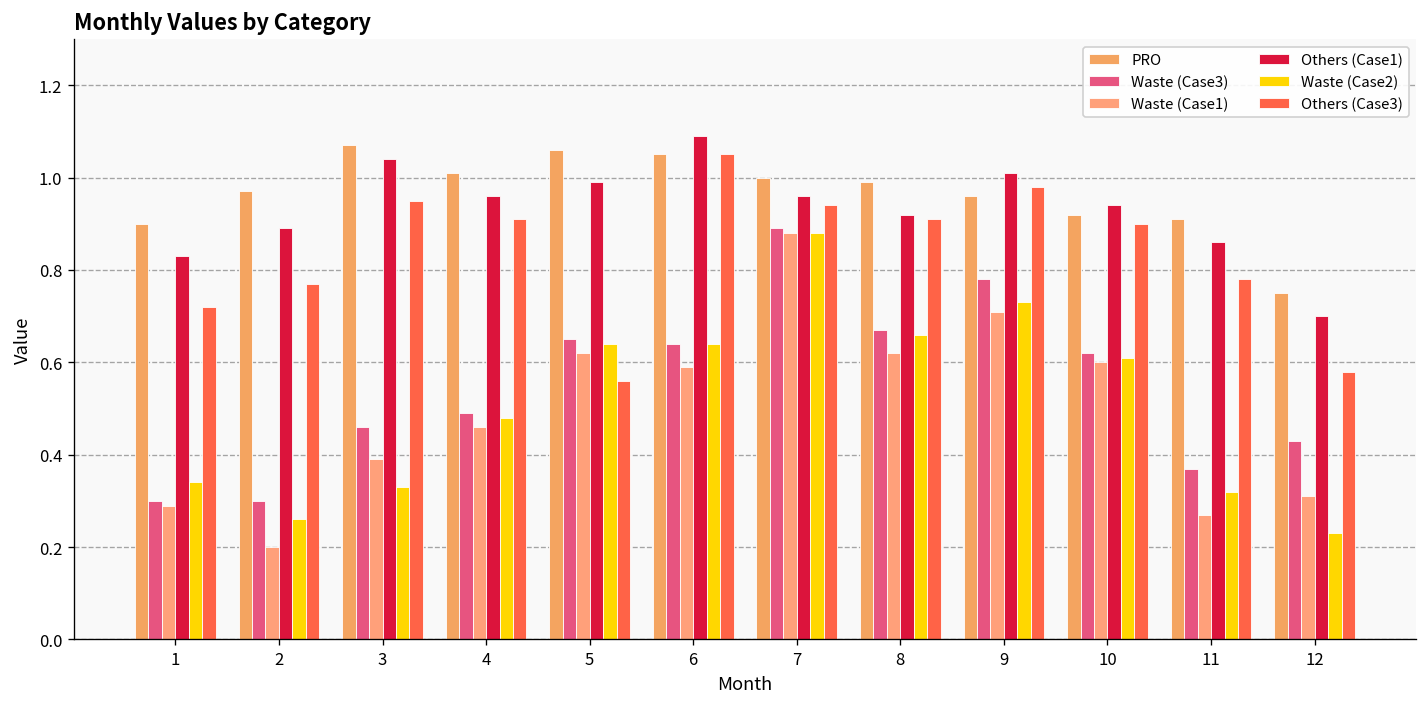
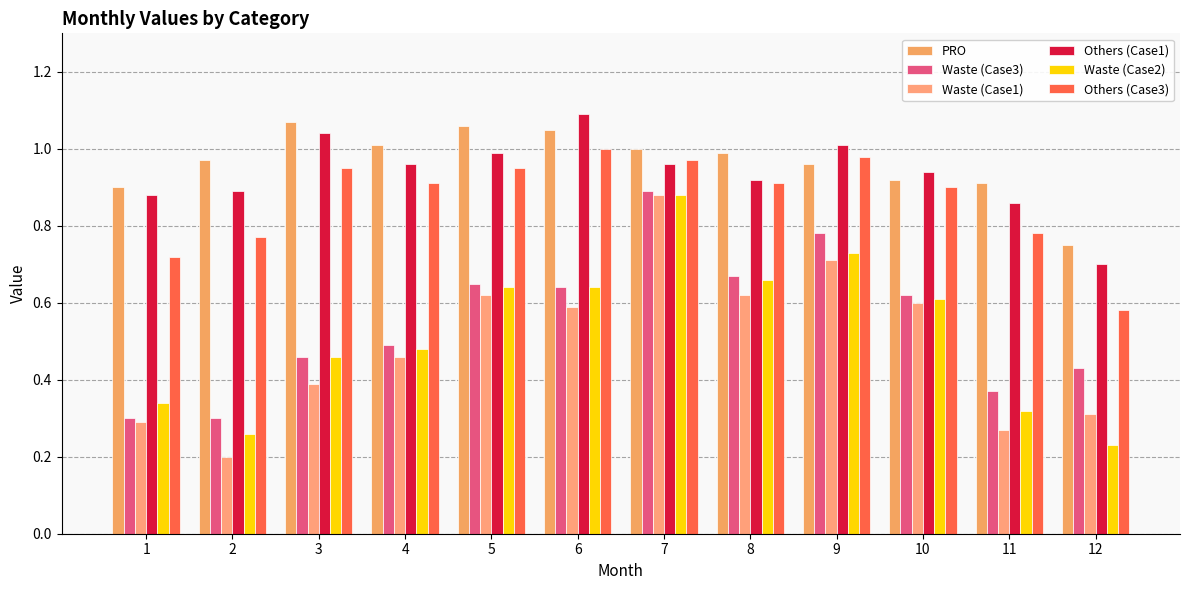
Others (Case1), 1: 0.83 -> 0.88
Waste (Case2), 3: 0.33 -> 0.46
Others (Case3), 5: 0.56 -> 0.95
Others (Case3), 6: 1.05 -> 1.00
Others (Case3), 7: 0.94 -> 0.97
